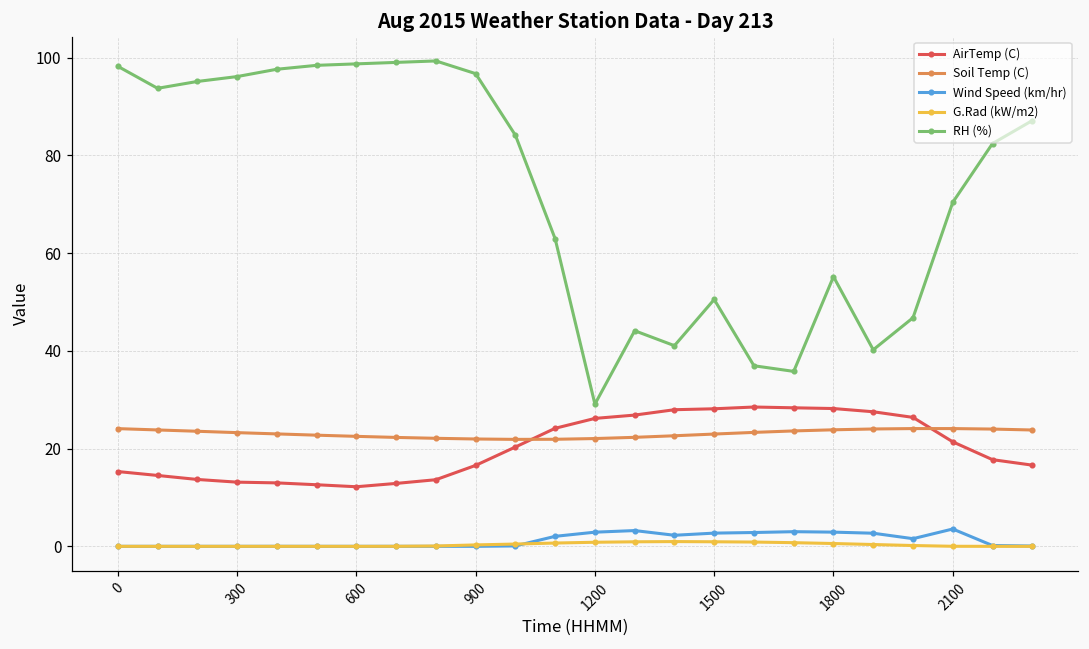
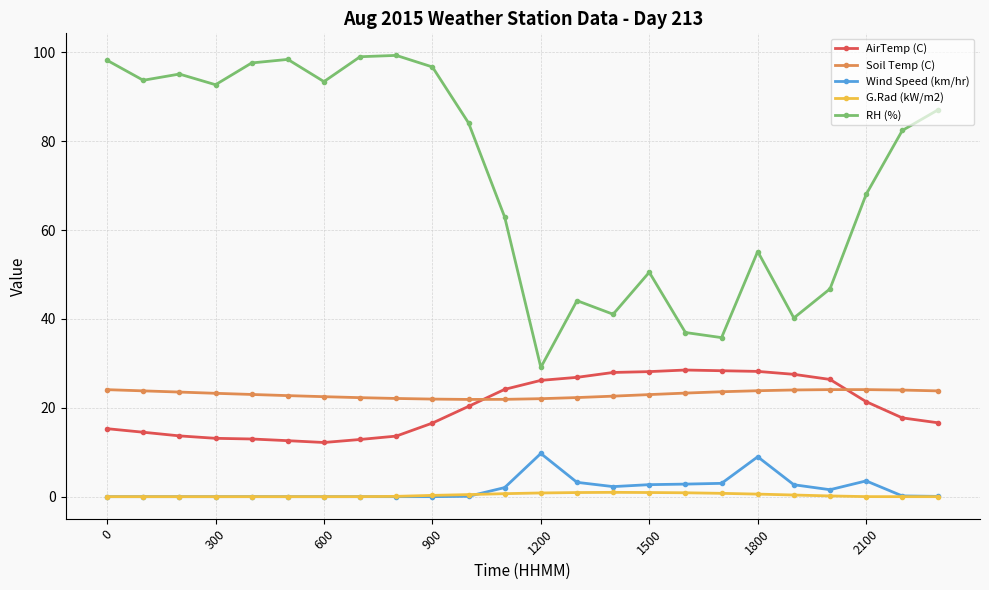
RH (%), 300: 96 -> 93
RH (%), 600: 99 -> 93
Wind Speed (km/hr), 1200: 3 -> 10
Wind Speed (km/hr), 1800: 3 -> 9
RH (%), 2100: 70 -> 68
